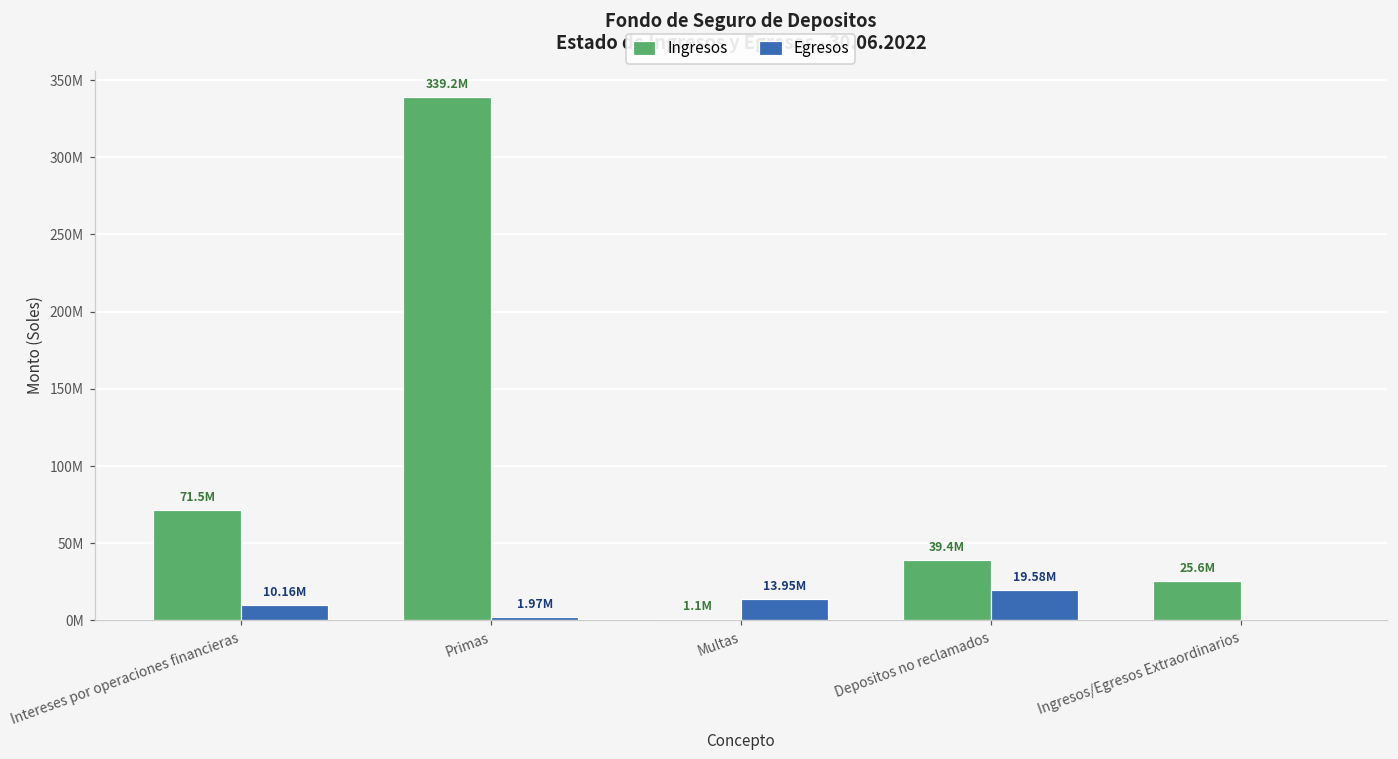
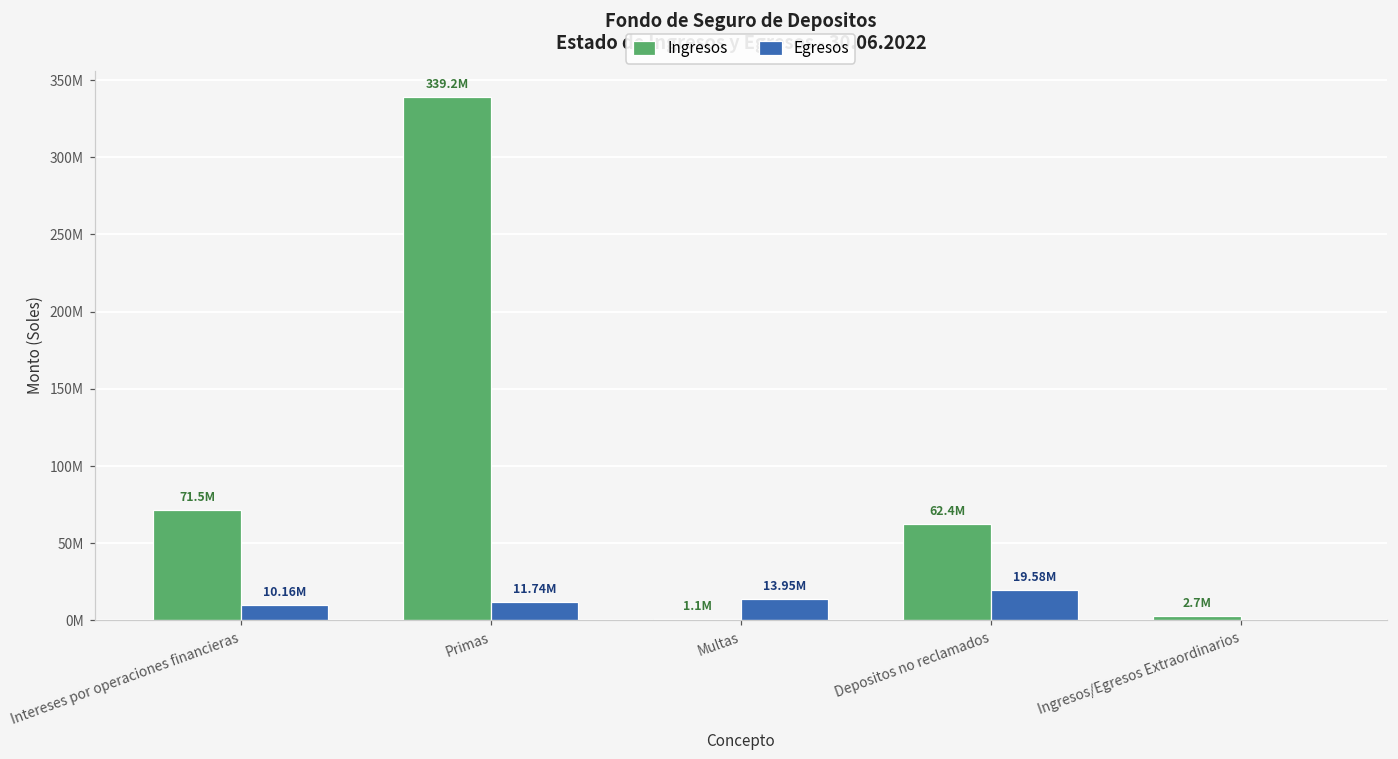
Egresos, Primas: 1.97M -> 11.74M
Ingresos, Depositos no reclamados: 39.4M -> 62.4M
Ingresos, Ingresos/Egresos Extraordinarios: 25.6M -> 2.7M
